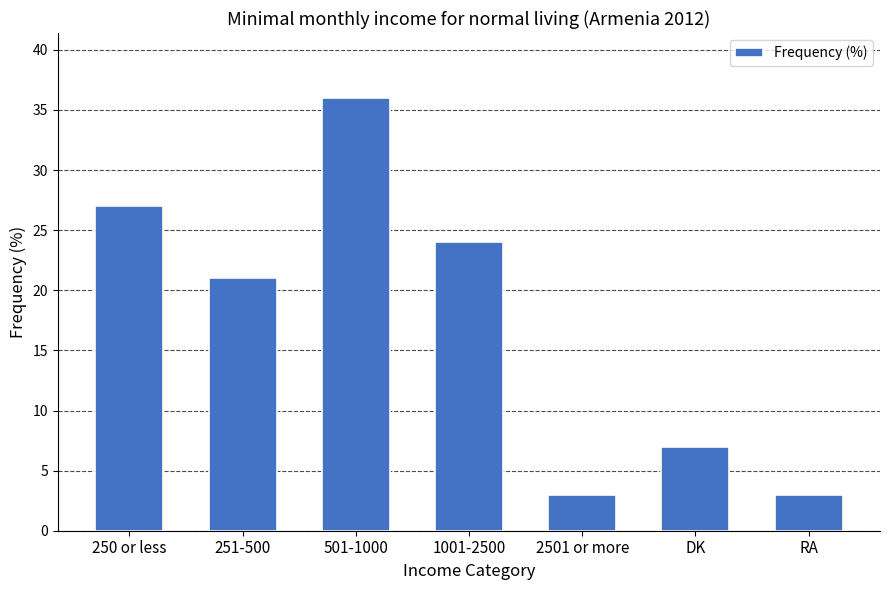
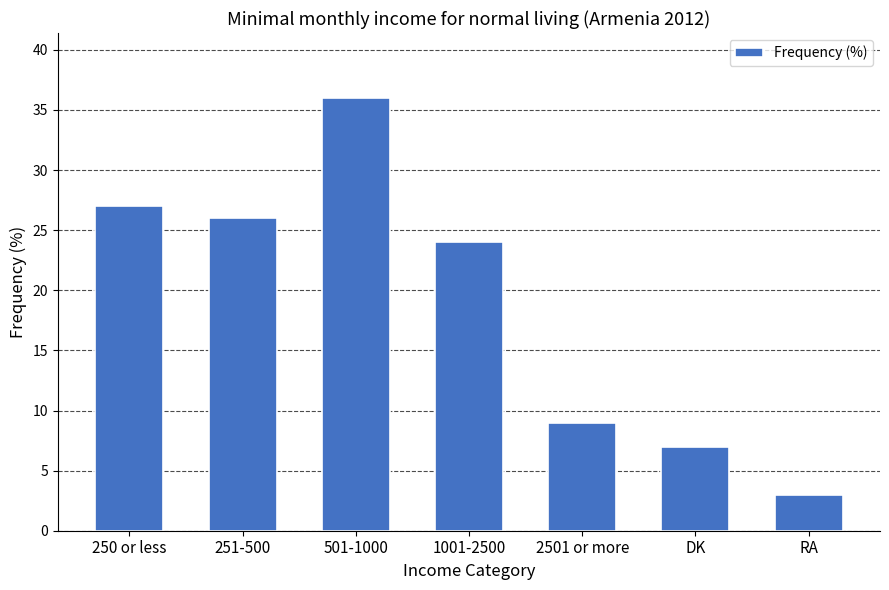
251-500: 21 -> 26
2501 or more: 3 -> 9
